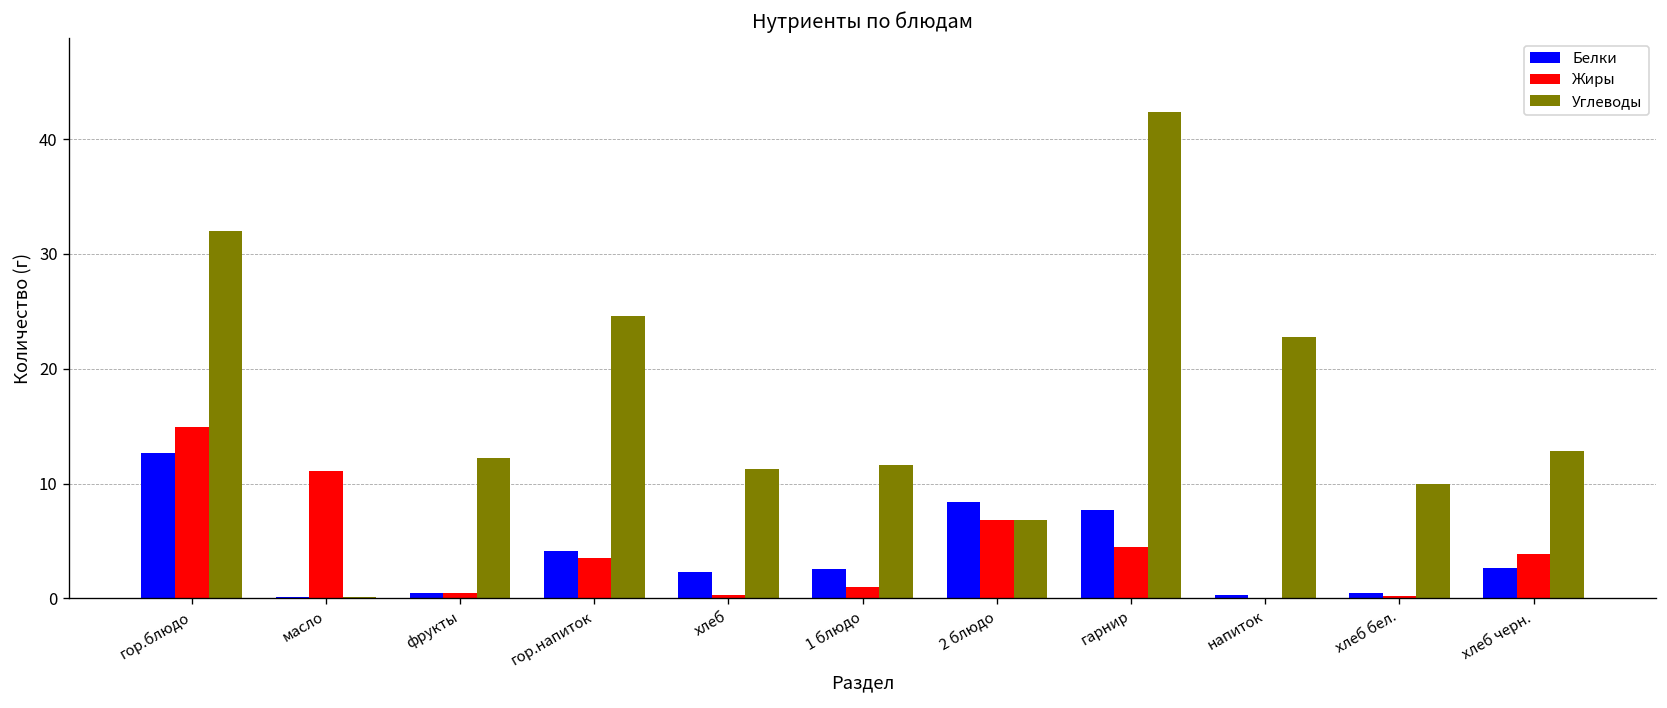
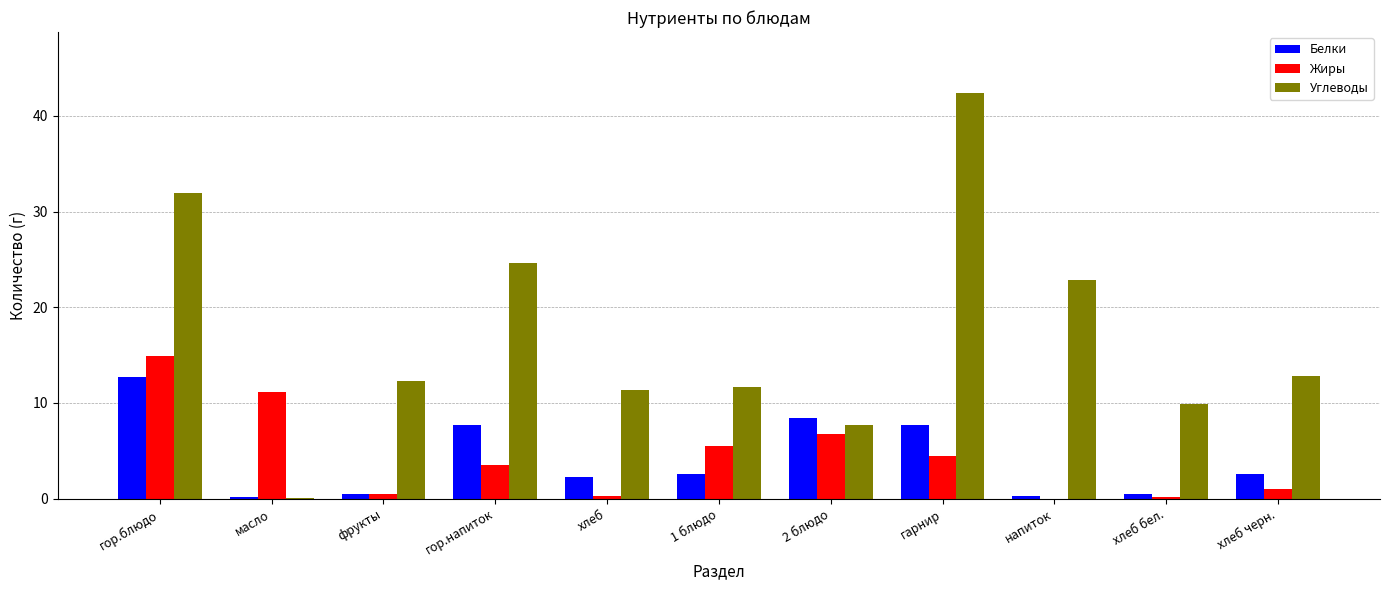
Белки, гор.напиток: 4 -> 8
Жиры, 1 блюдо: 1 -> 6
Углеводы, 2 блюдо: 7 -> 8
Жиры, хлеб черн.: 4 -> 1
